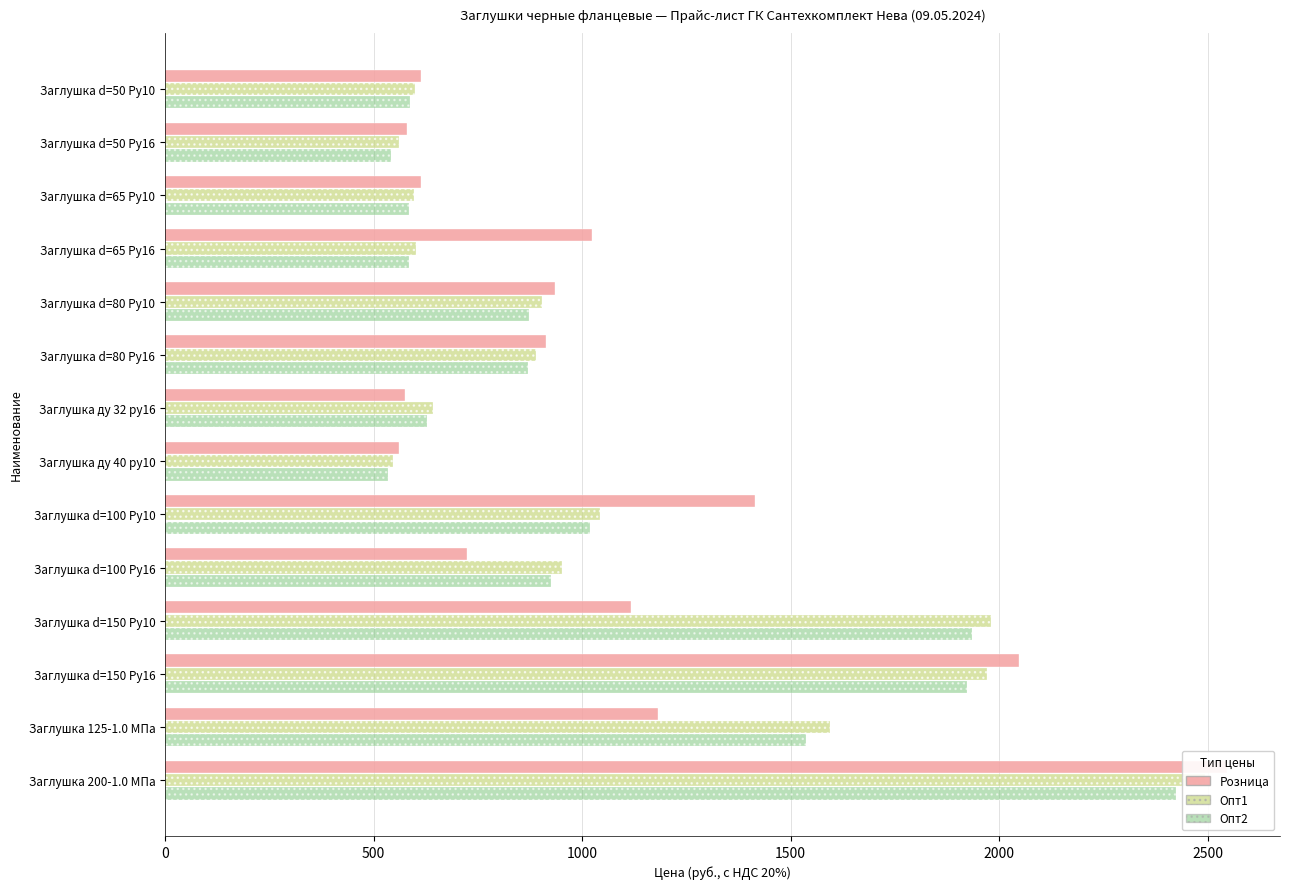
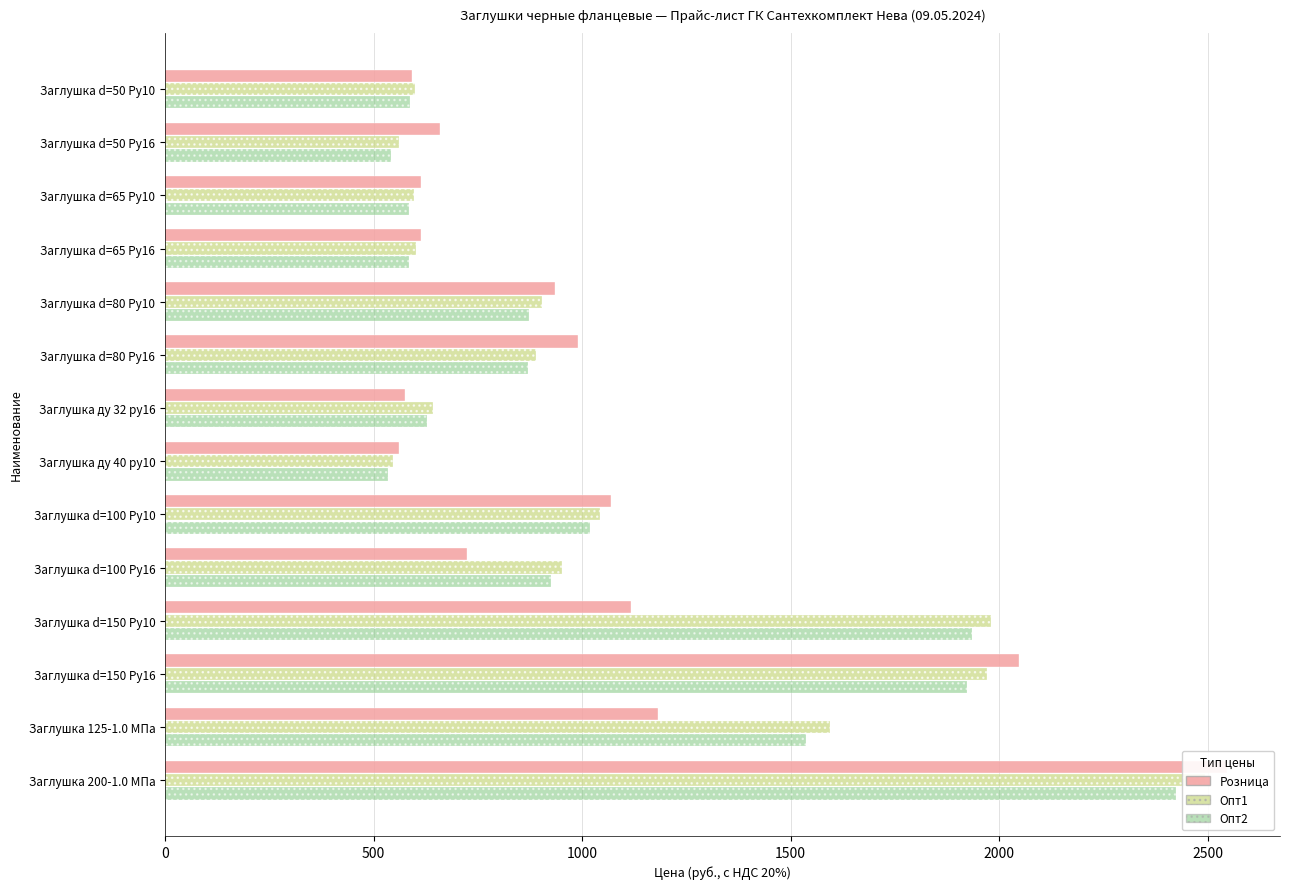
Розница, Заглушка d=50 Ру10: 610 -> 590
Розница, Заглушка d=50 Ру16: 580 -> 660
Розница, Заглушка d=65 Ру16: 1020 -> 610
Розница, Заглушка d=80 Ру16: 910 -> 990
Розница, Заглушка d=100 Ру10: 1410 -> 1070
